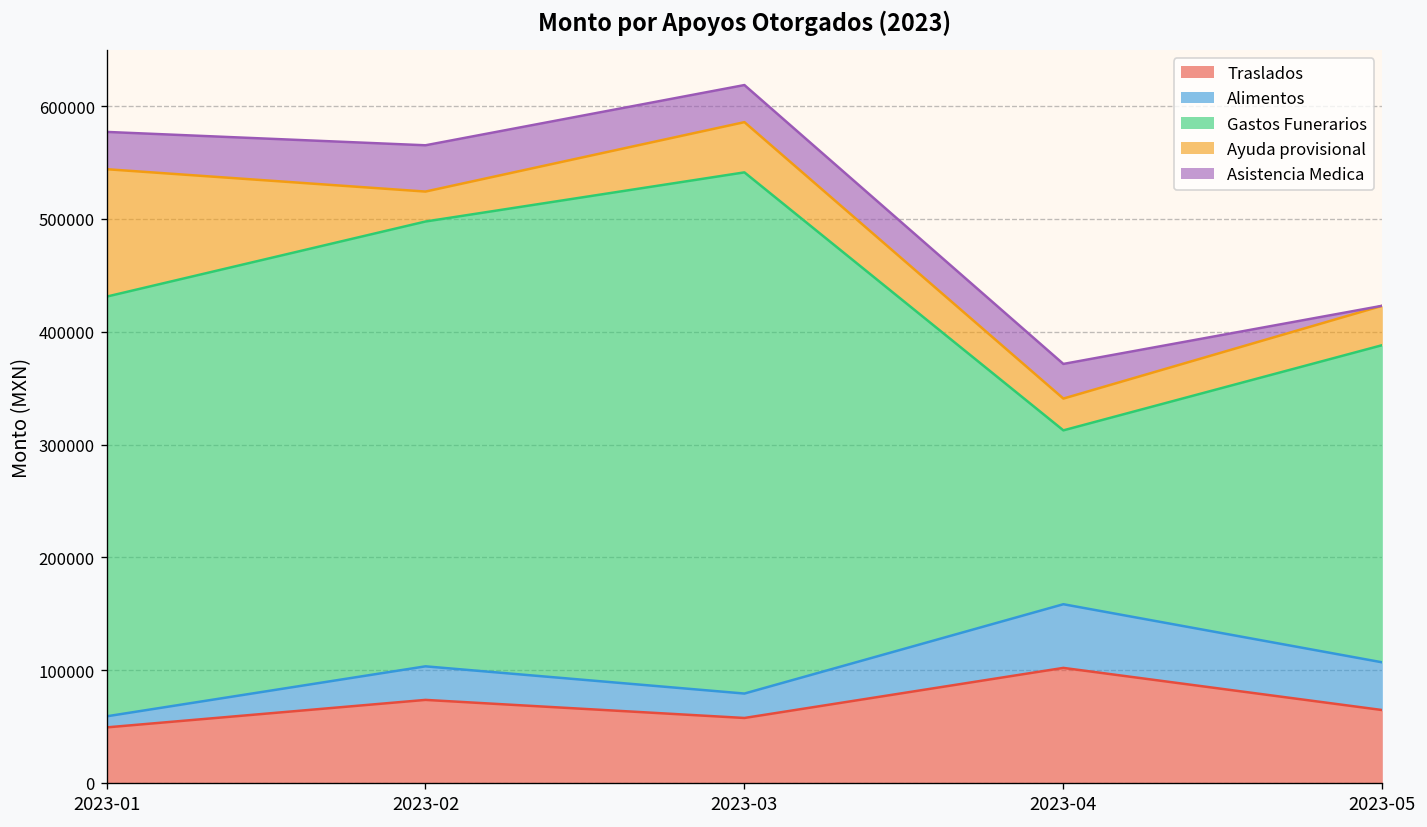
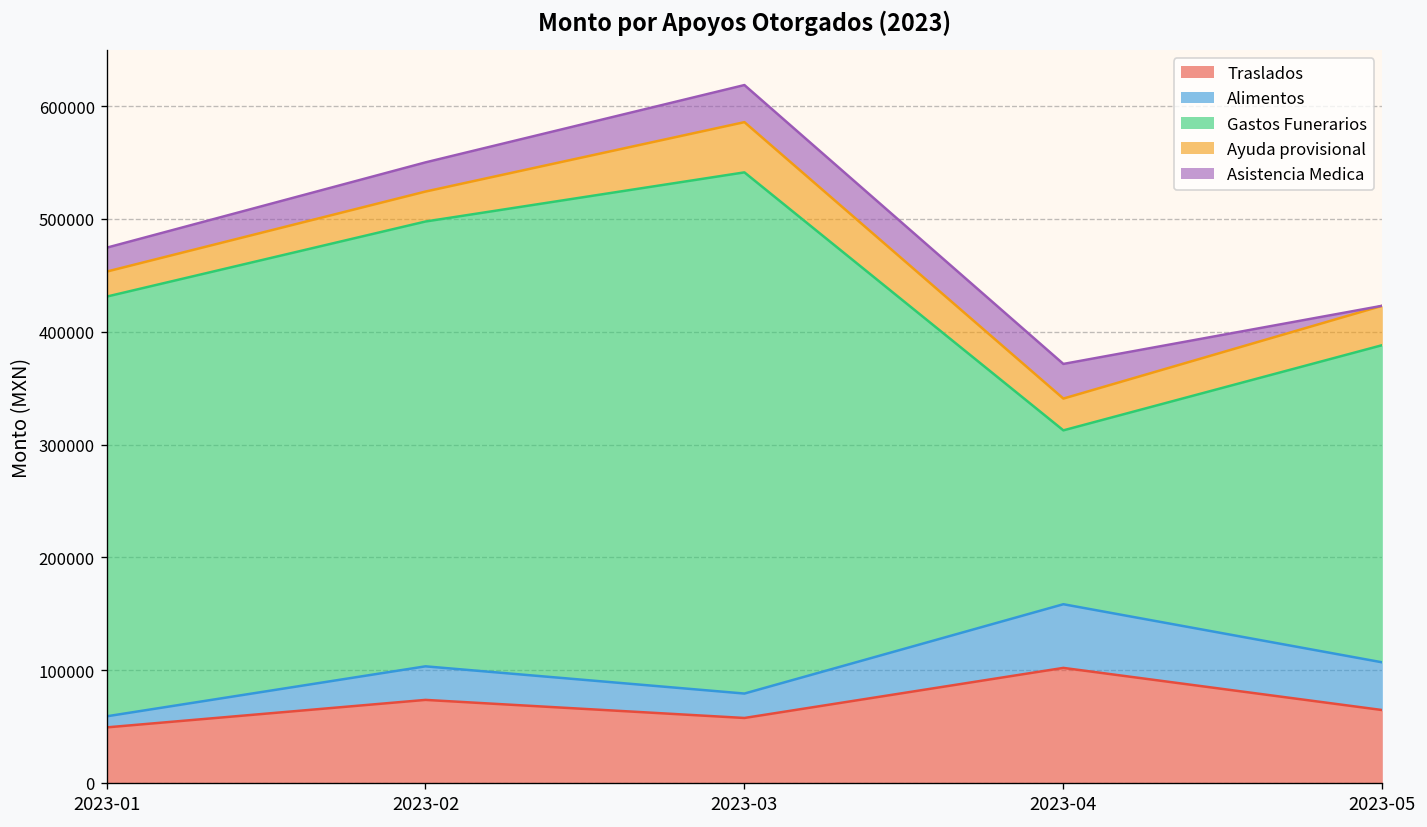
Ayuda provisional, 2023-01: 110000 -> 20000
Asistencia Medica, 2023-01: 30000 -> 20000
Asistencia Medica, 2023-02: 40000 -> 30000
